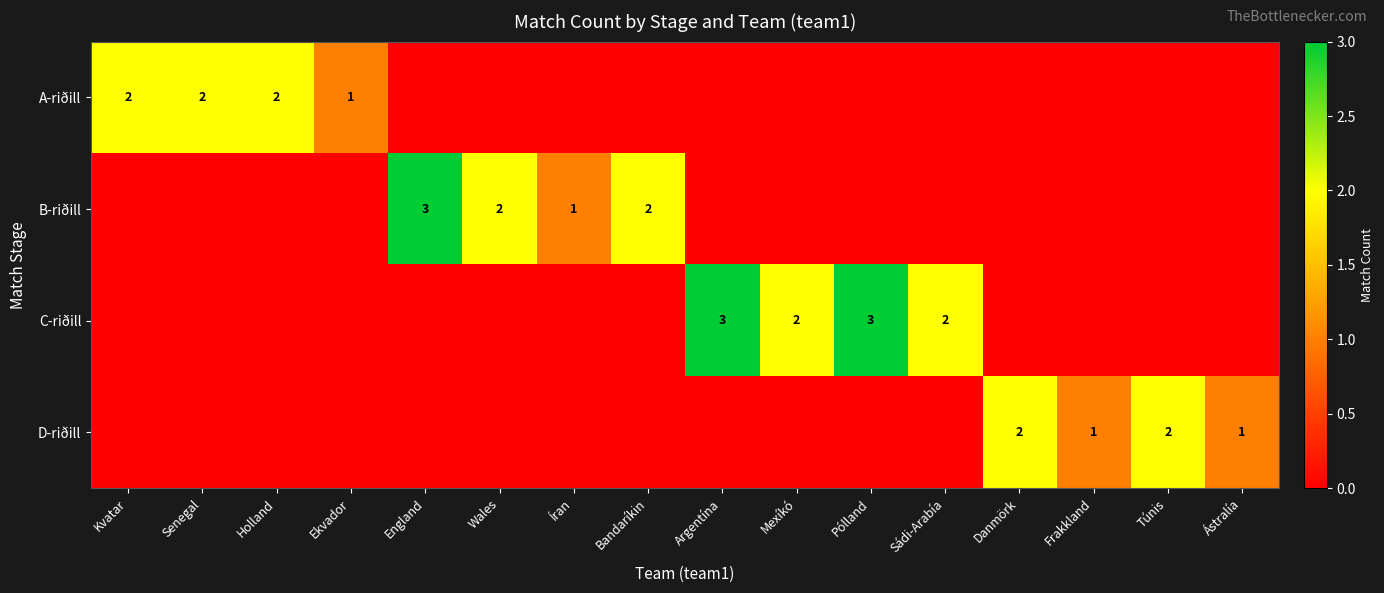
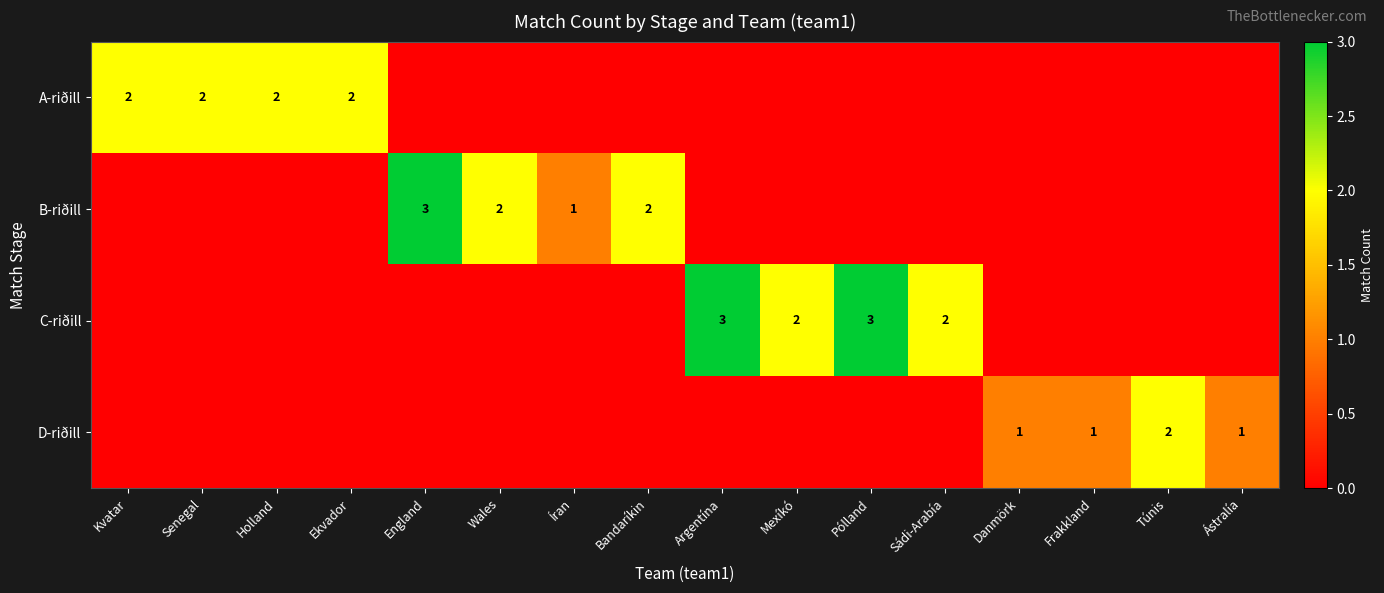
A-riðill, Ekvador: 1 -> 2
D-riðill, Danmörk: 2 -> 1
